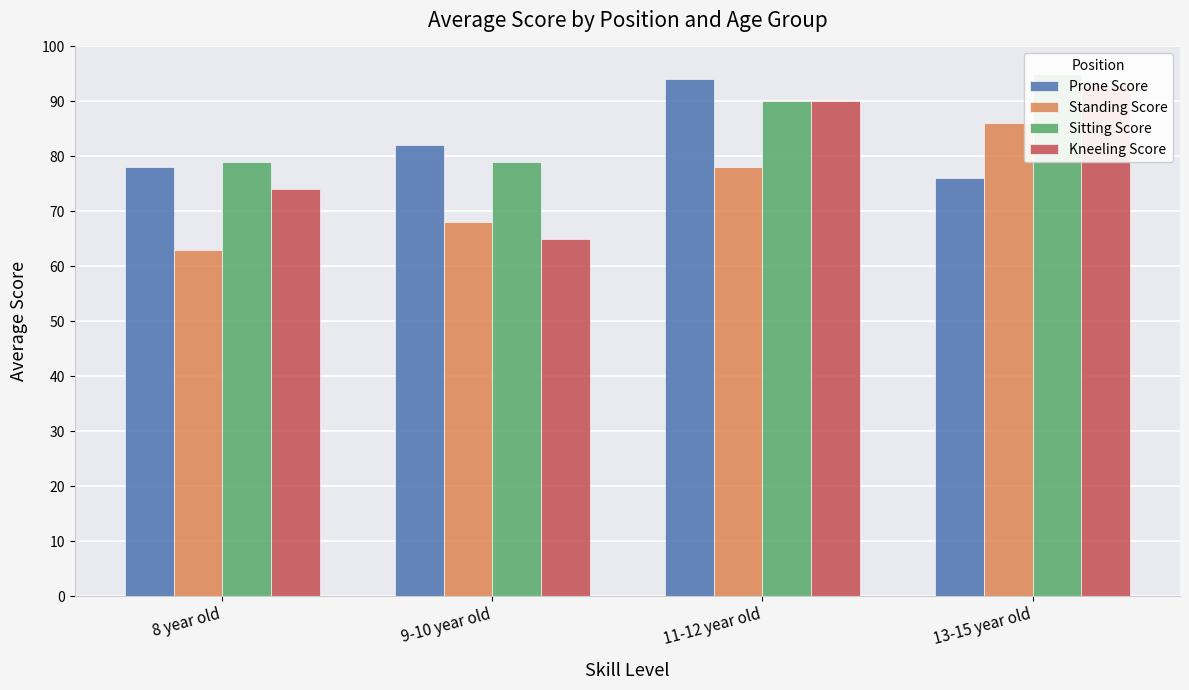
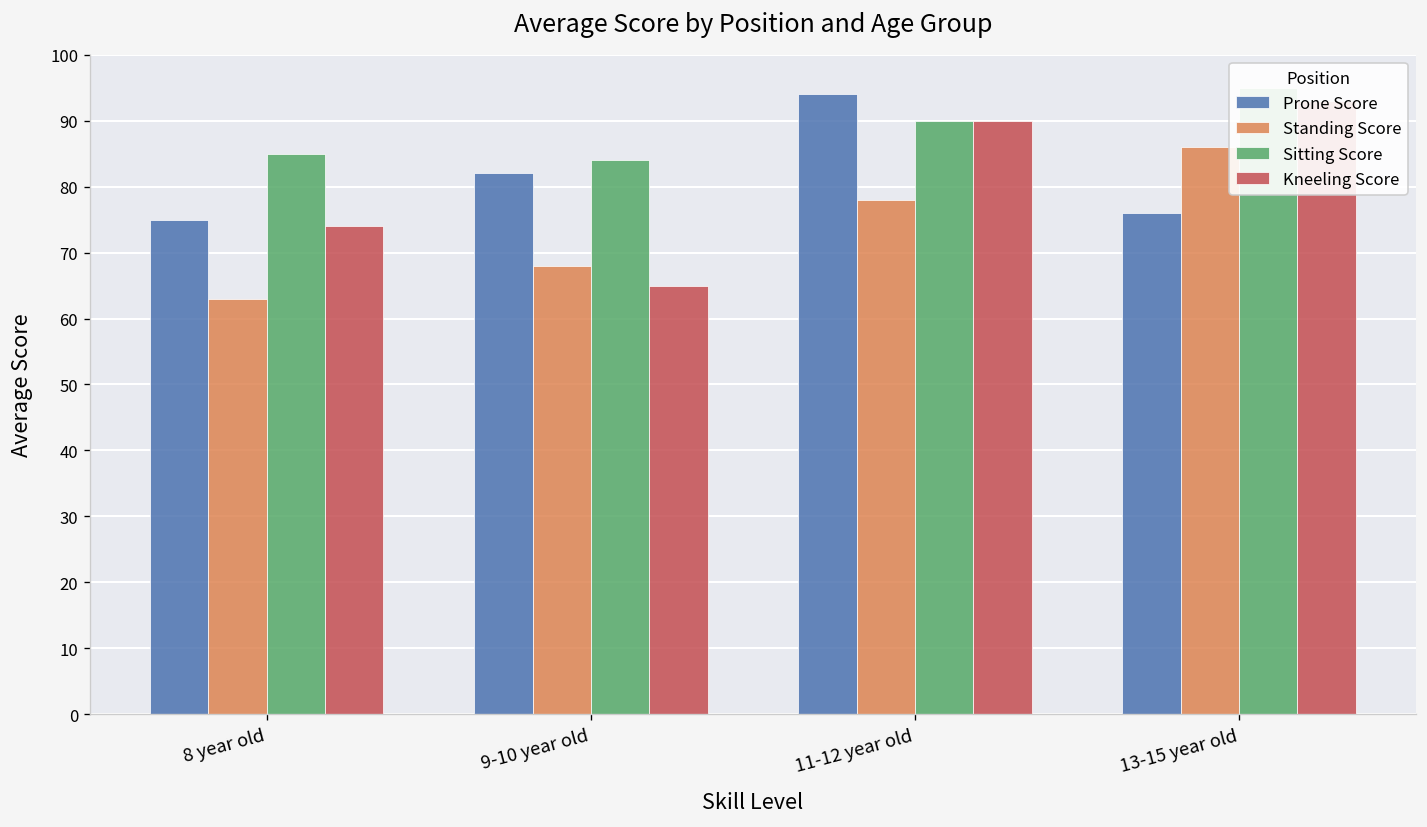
Prone Score, 8 year old: 78 -> 75
Sitting Score, 8 year old: 79 -> 85
Sitting Score, 9-10 year old: 79 -> 84
